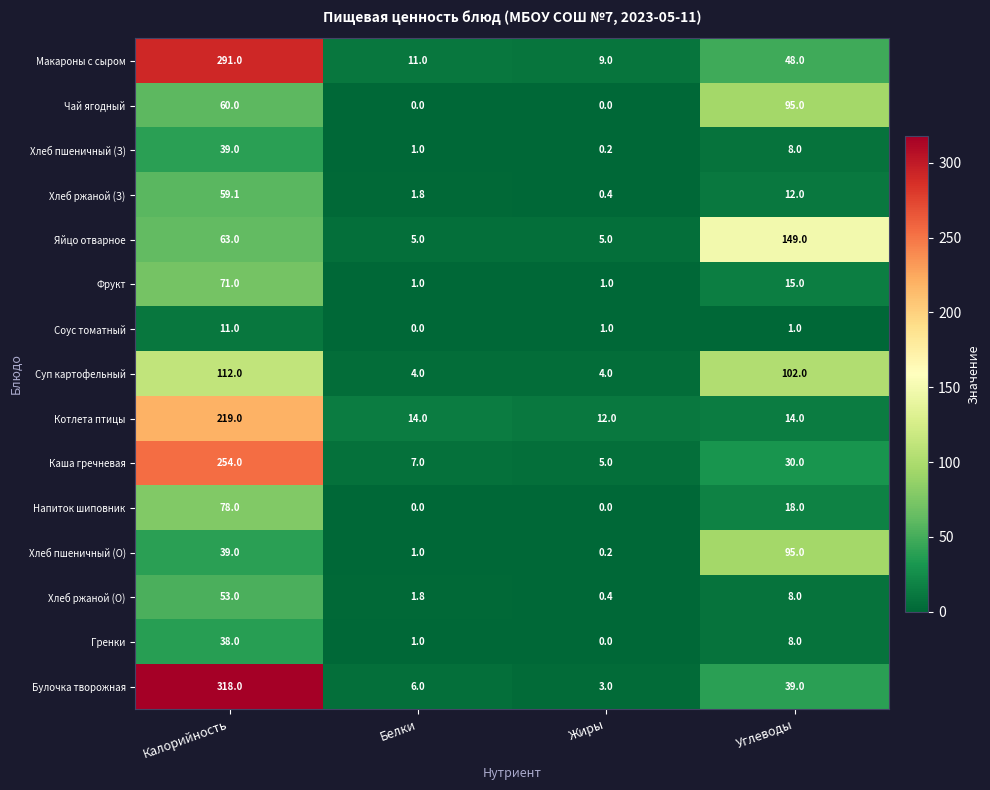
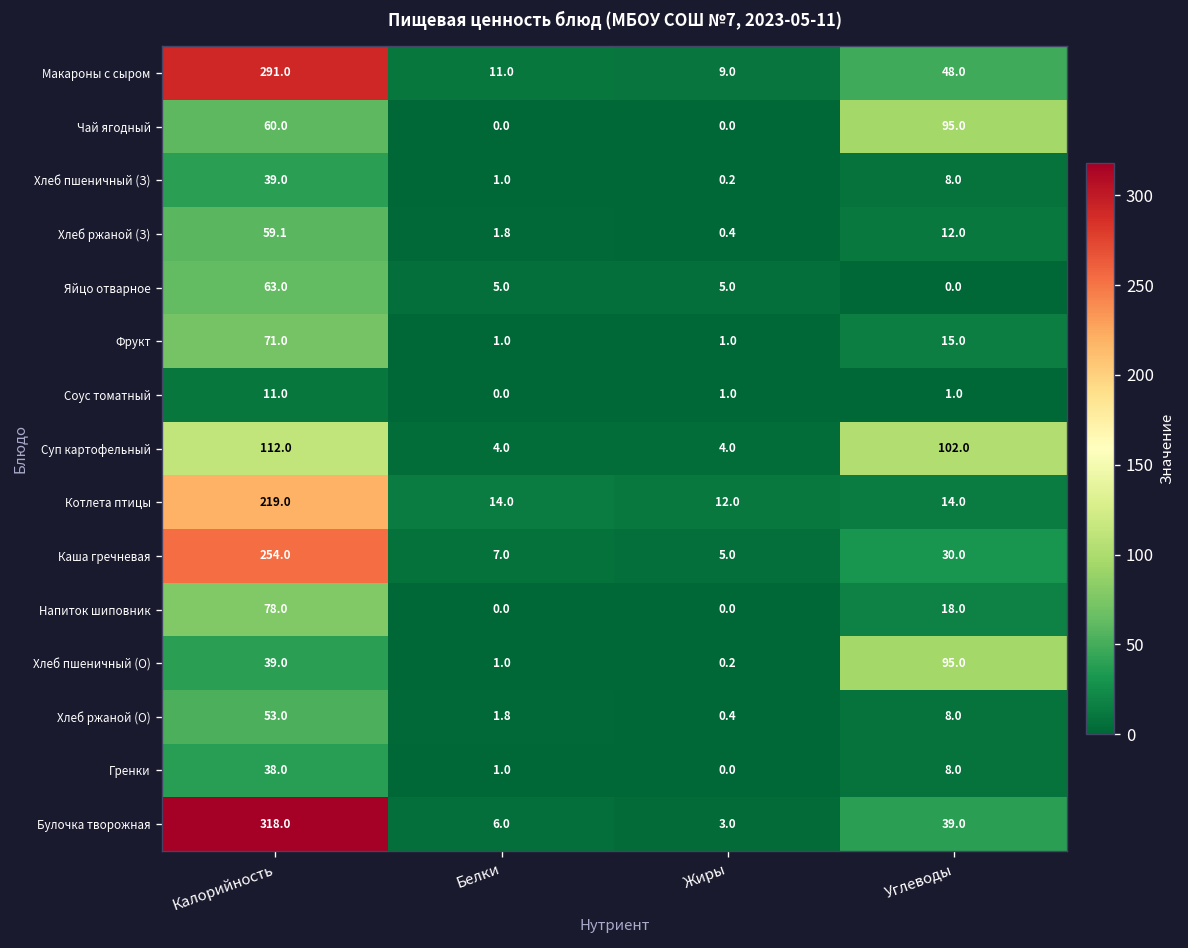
Яйцо отварное, Углеводы: 149.0 -> 0.0
